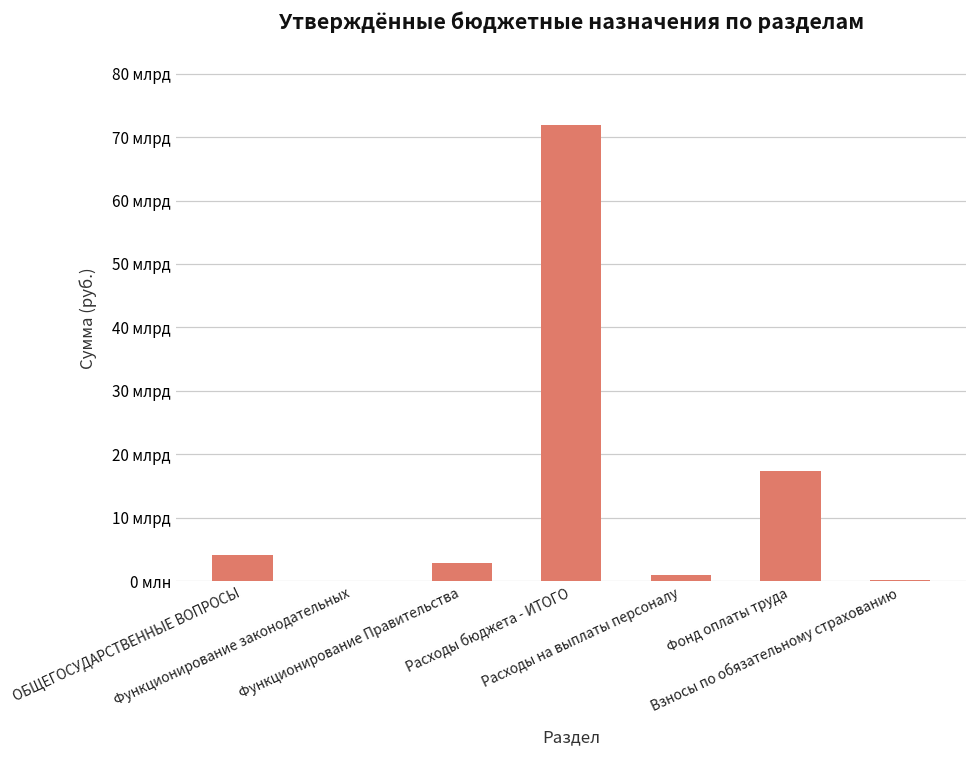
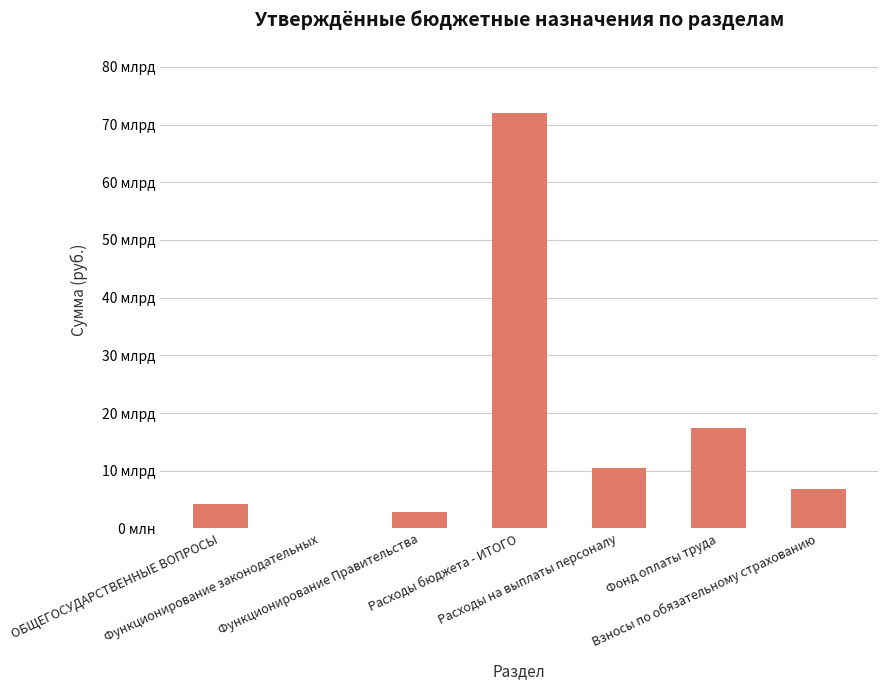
Расходы на выплаты персоналу: 1 млрд -> 11 млрд
Взносы по обязательному страхованию: 0 млрд -> 7 млрд
